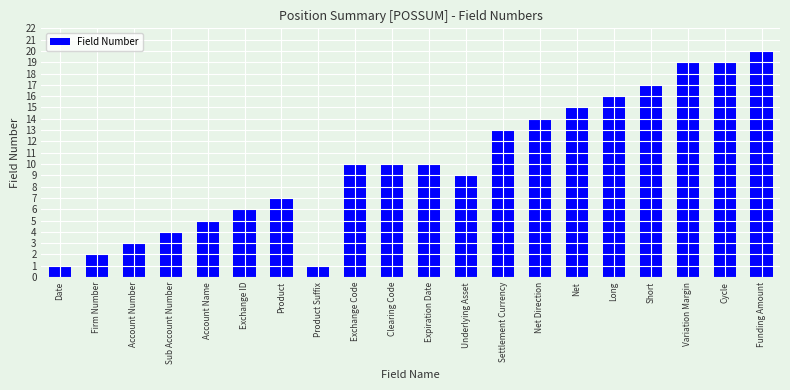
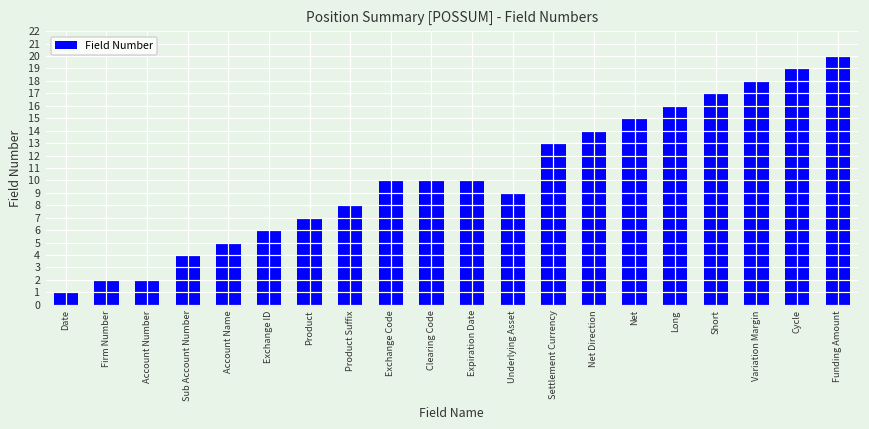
Account Number: 3 -> 2
Product Suffix: 1 -> 8
Variation Margin: 19 -> 18
